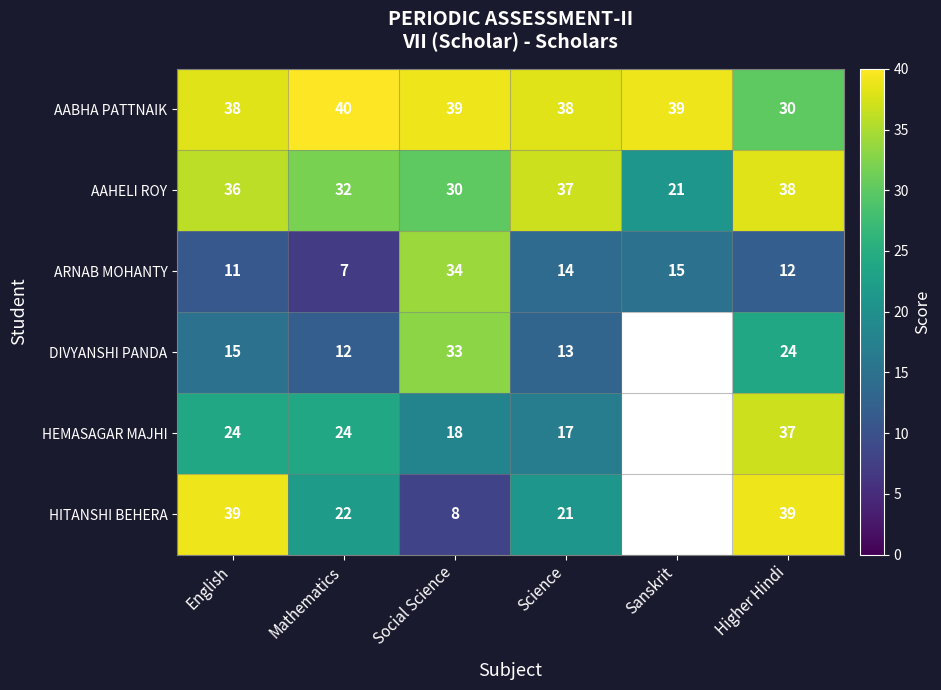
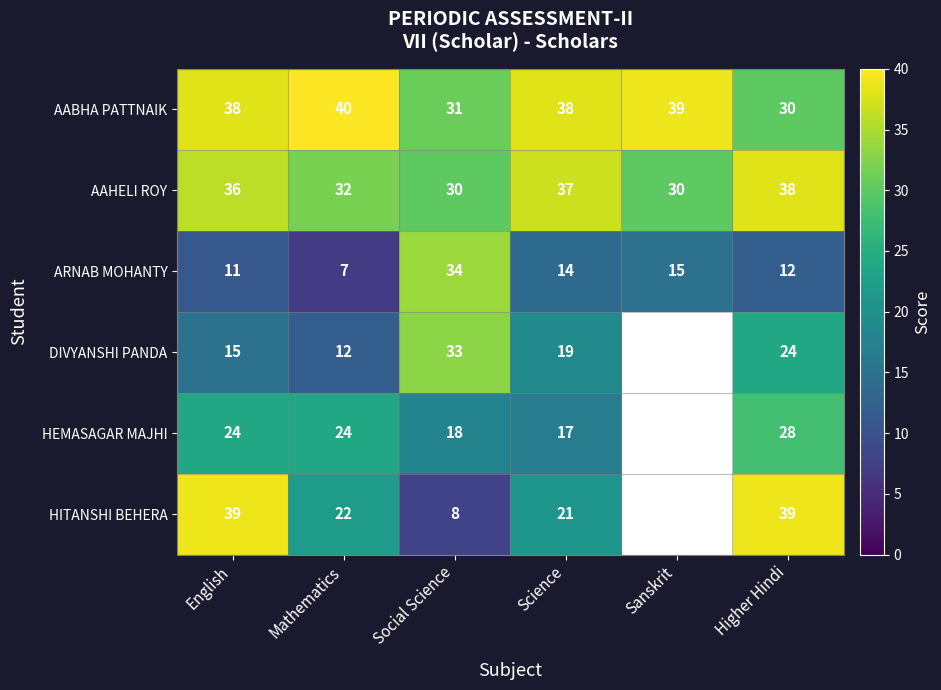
AABHA PATTNAIK, Social Science: 39 -> 31
AAHELI ROY, Sanskrit: 21 -> 30
DIVYANSHI PANDA, Science: 13 -> 19
HEMASAGAR MAJHI, Higher Hindi: 37 -> 28
